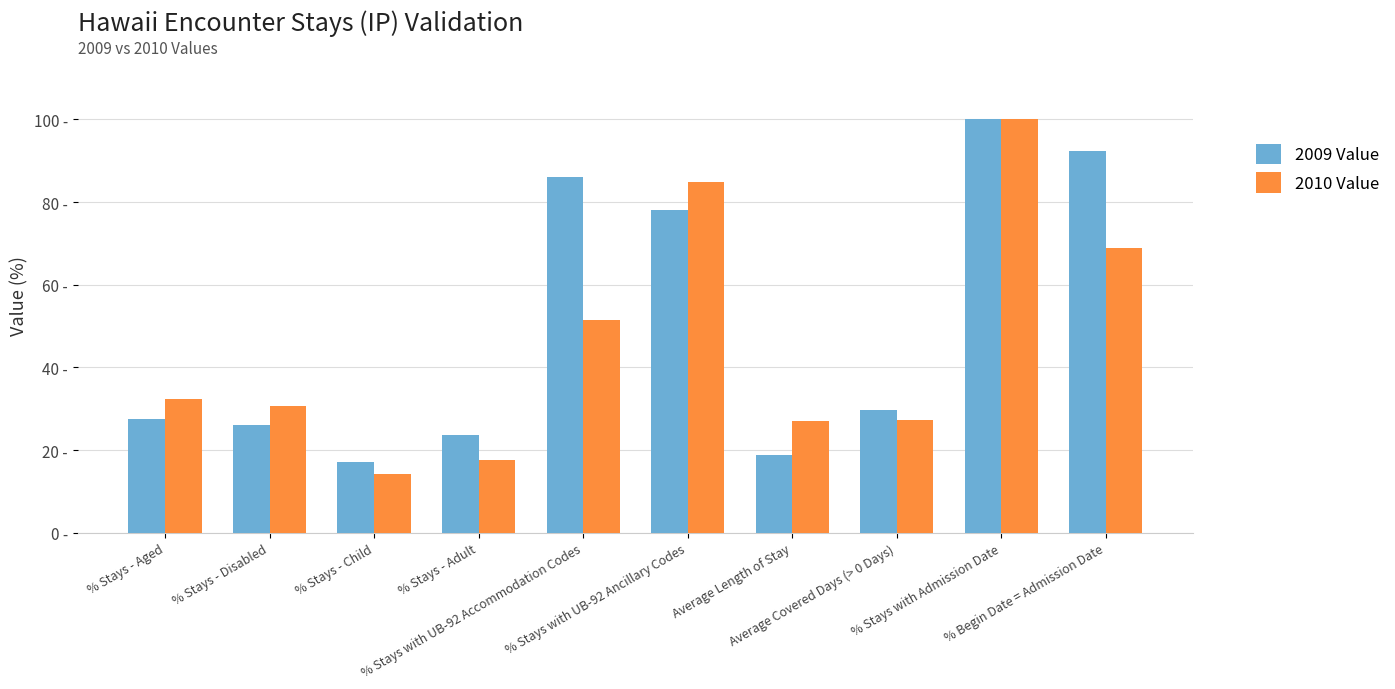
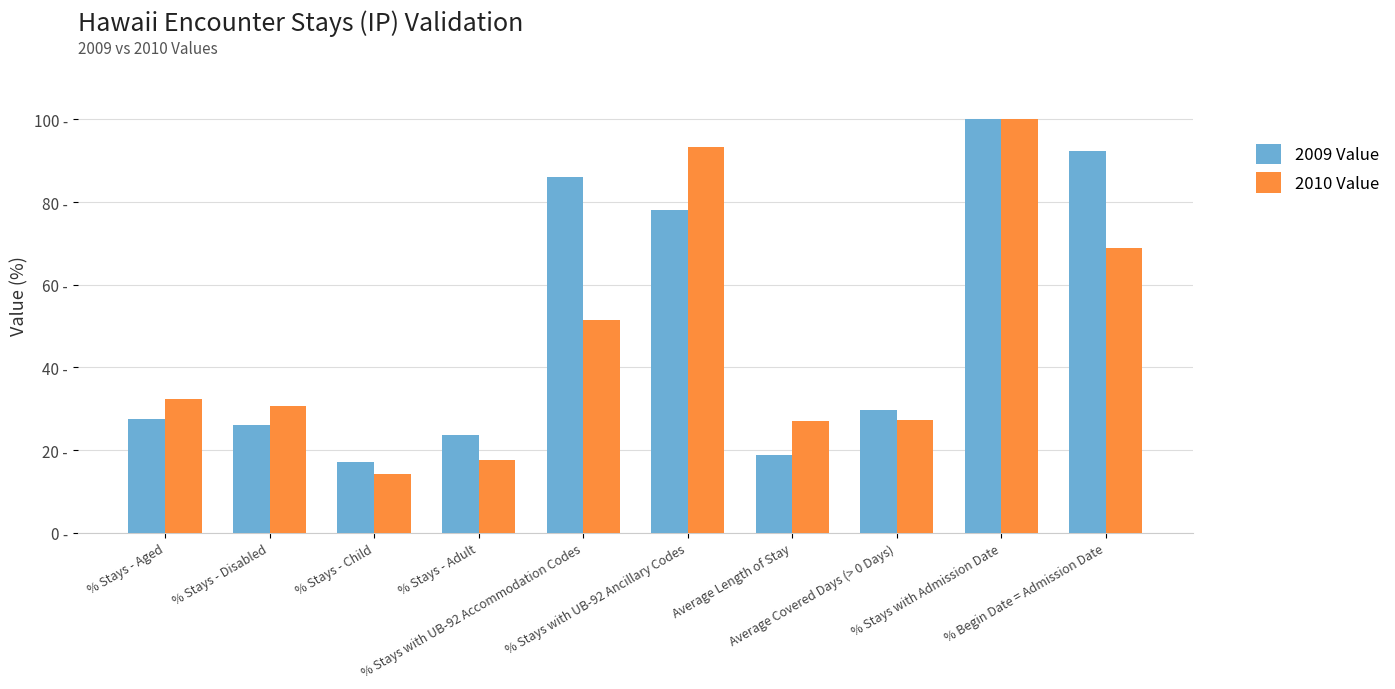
2010 Value, % Stays with UB-92 Ancillary Codes: 85 - -> 93 -
